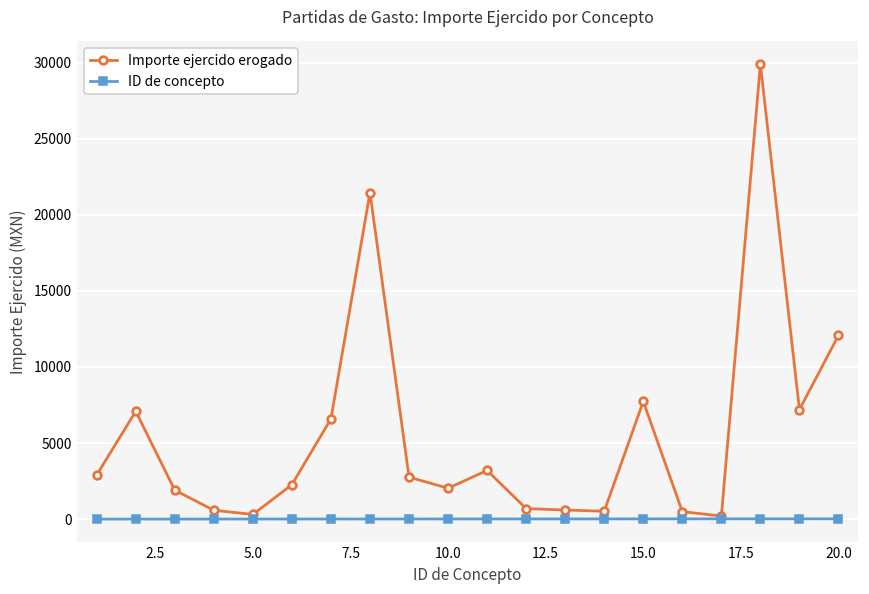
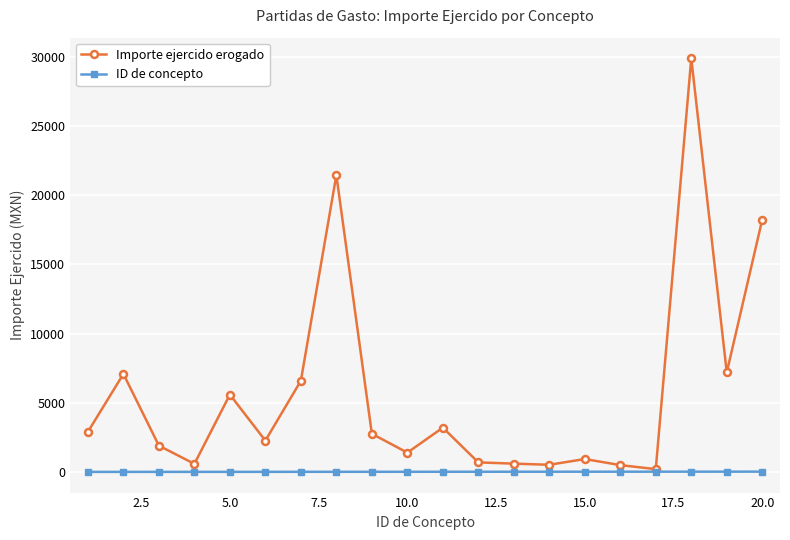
Importe ejercido erogado, 5.0: 300 -> 5600
Importe ejercido erogado, 10.0: 2000 -> 1400
Importe ejercido erogado, 15.0: 7700 -> 900
Importe ejercido erogado, 20.0: 12100 -> 18200
